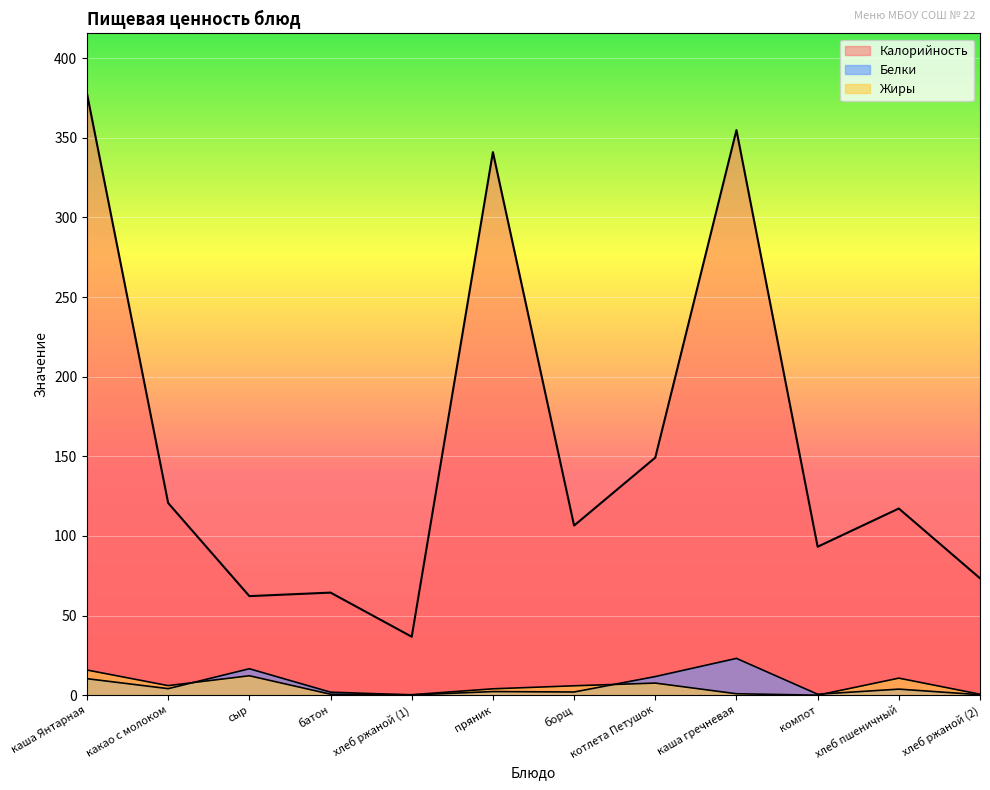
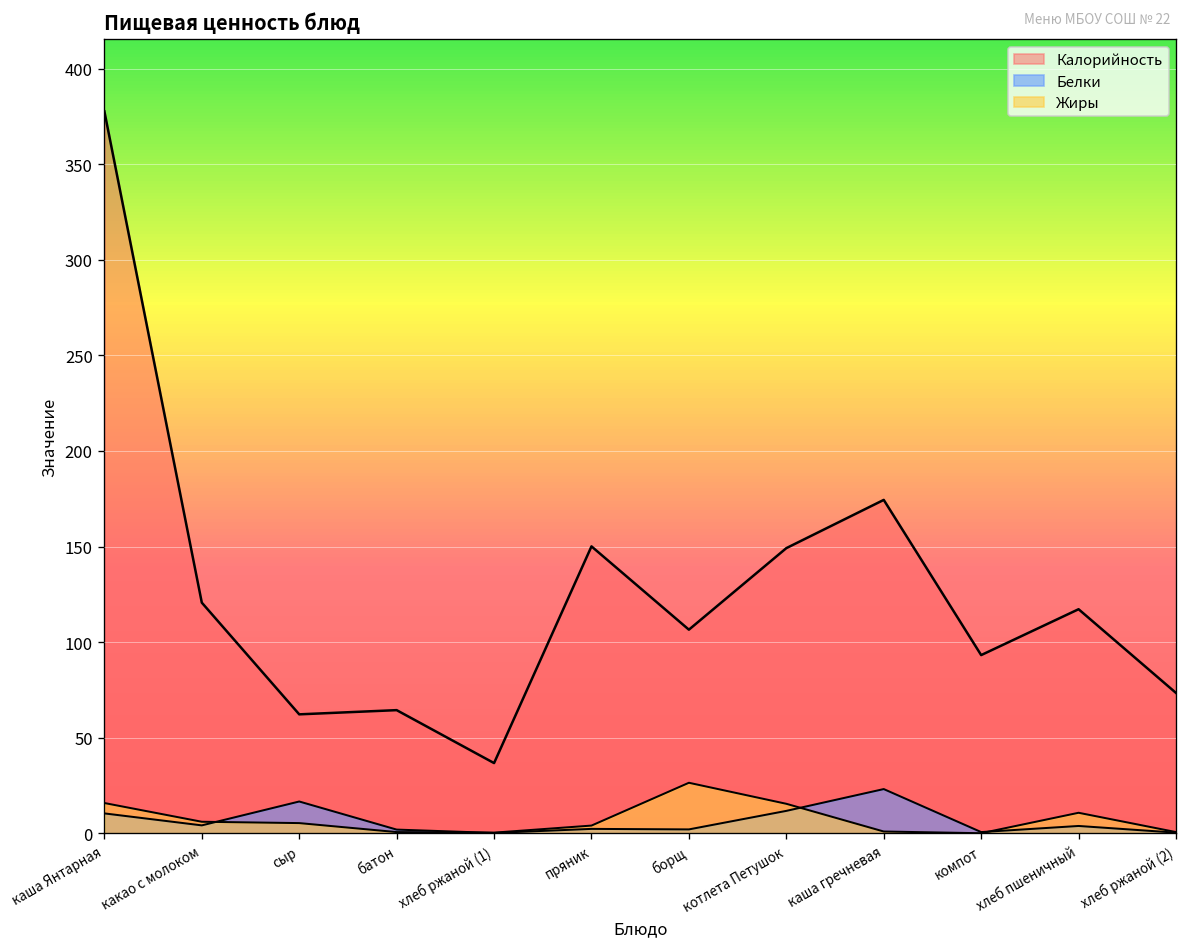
Жиры, сыр: 12 -> 5
Калорийность, пряник: 341 -> 150
Жиры, борщ: 6 -> 26
Жиры, котлета Петушок: 8 -> 15
Калорийность, каша гречневая: 355 -> 174
